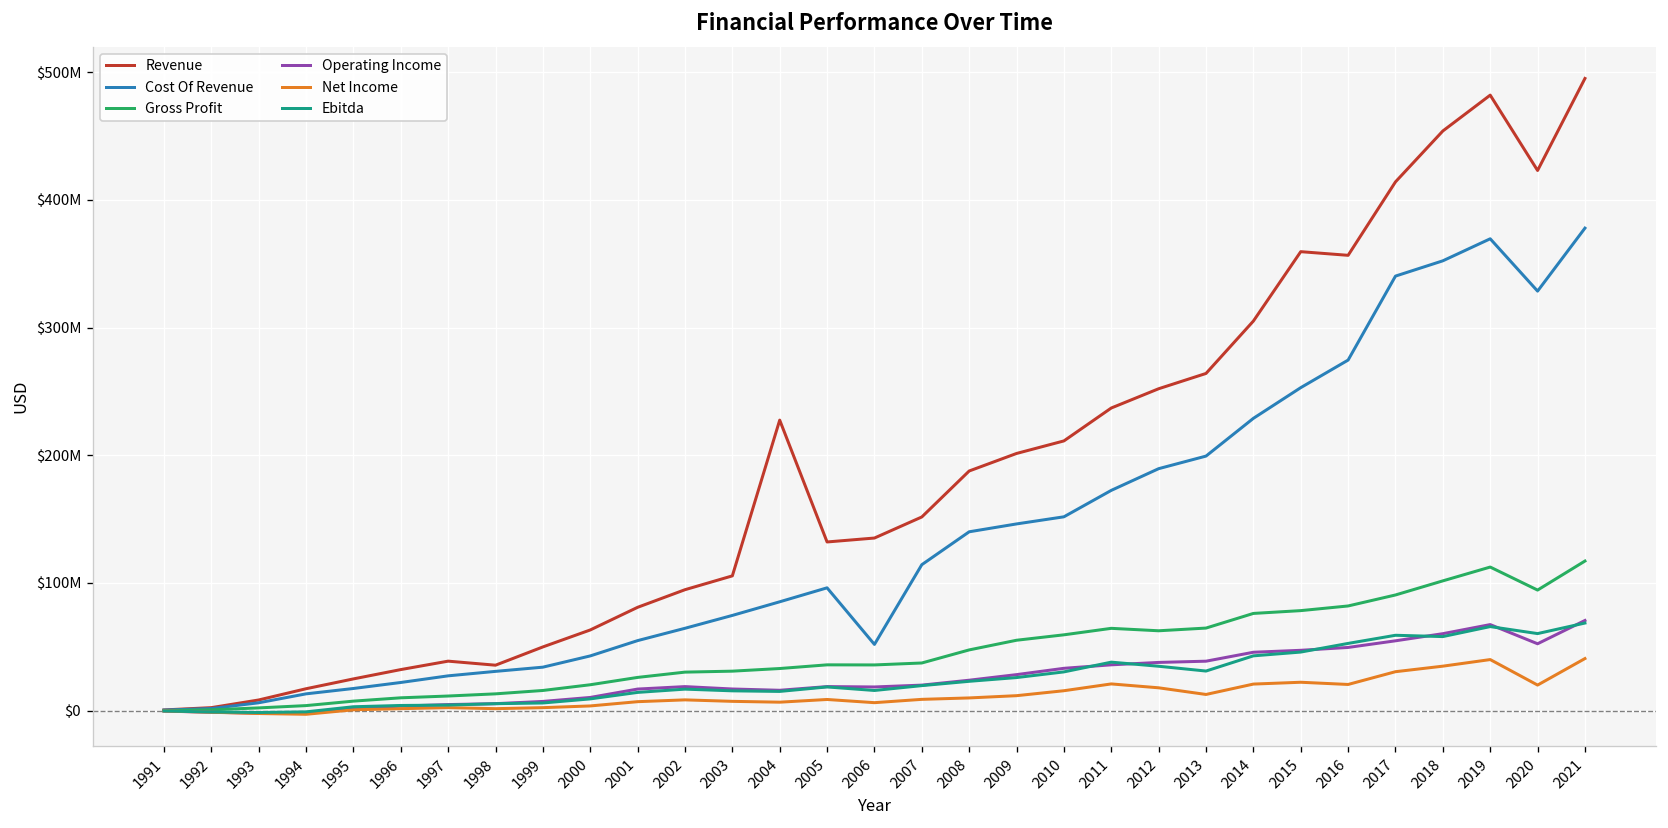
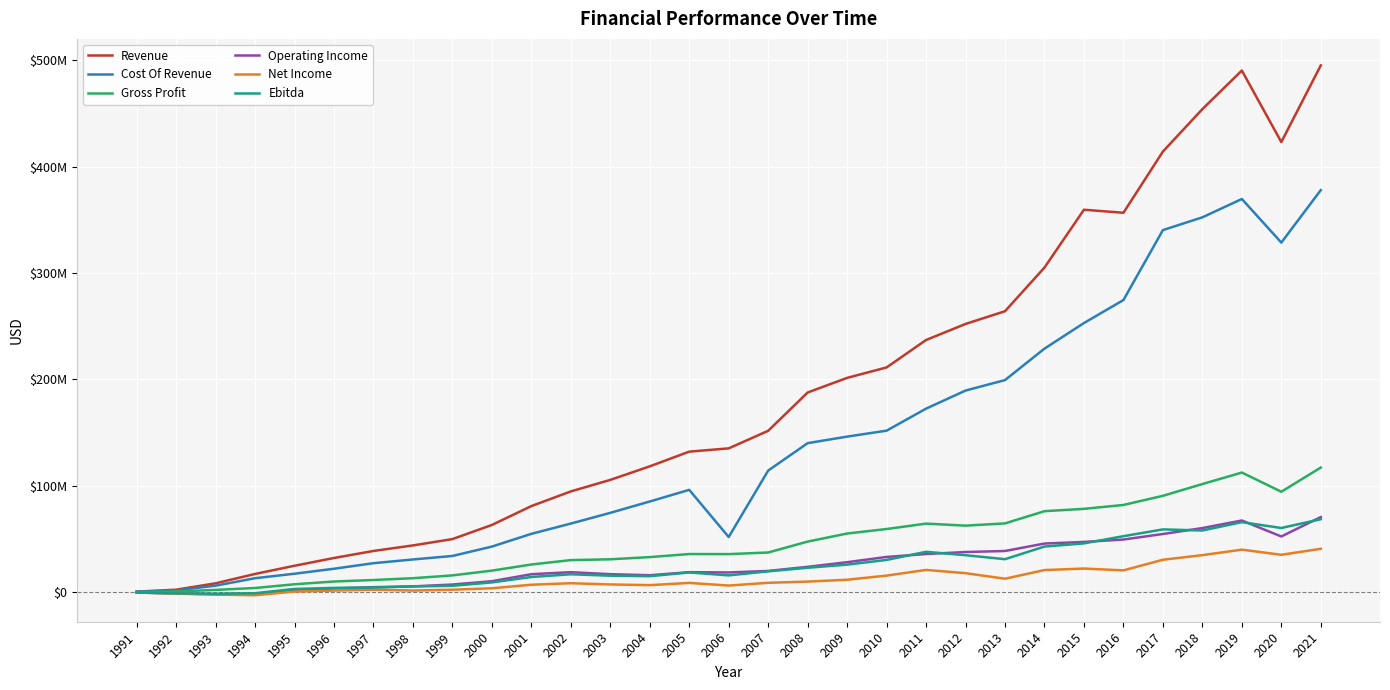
Revenue, 1998: $36000000 -> $44000000
Revenue, 2004: $228000000 -> $118000000
Revenue, 2019: $482000000 -> $490000000
Net Income, 2020: $20000000 -> $35000000
